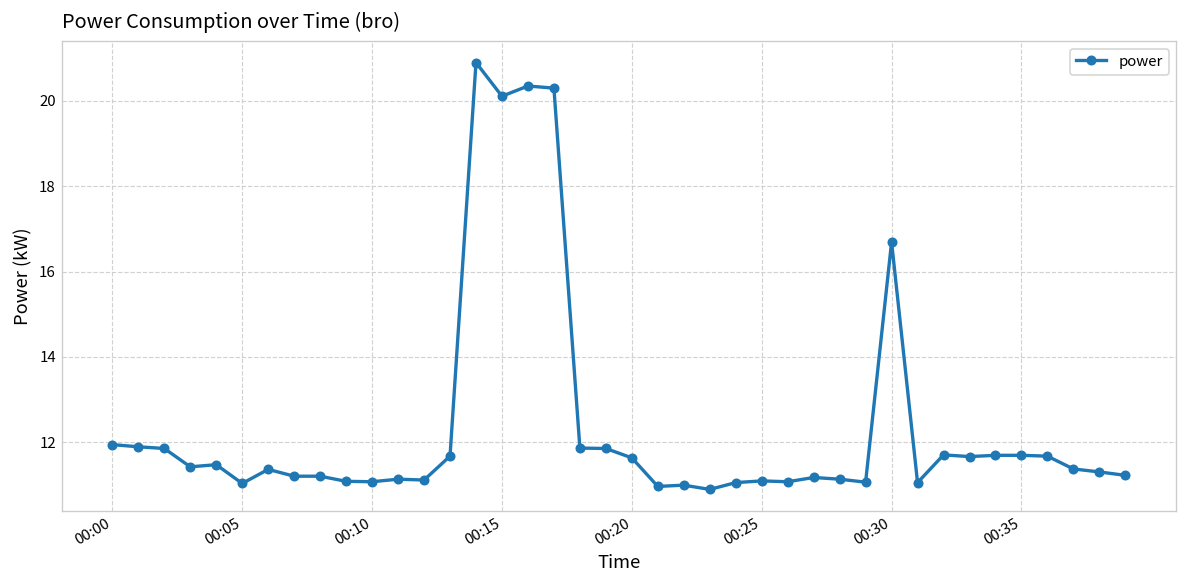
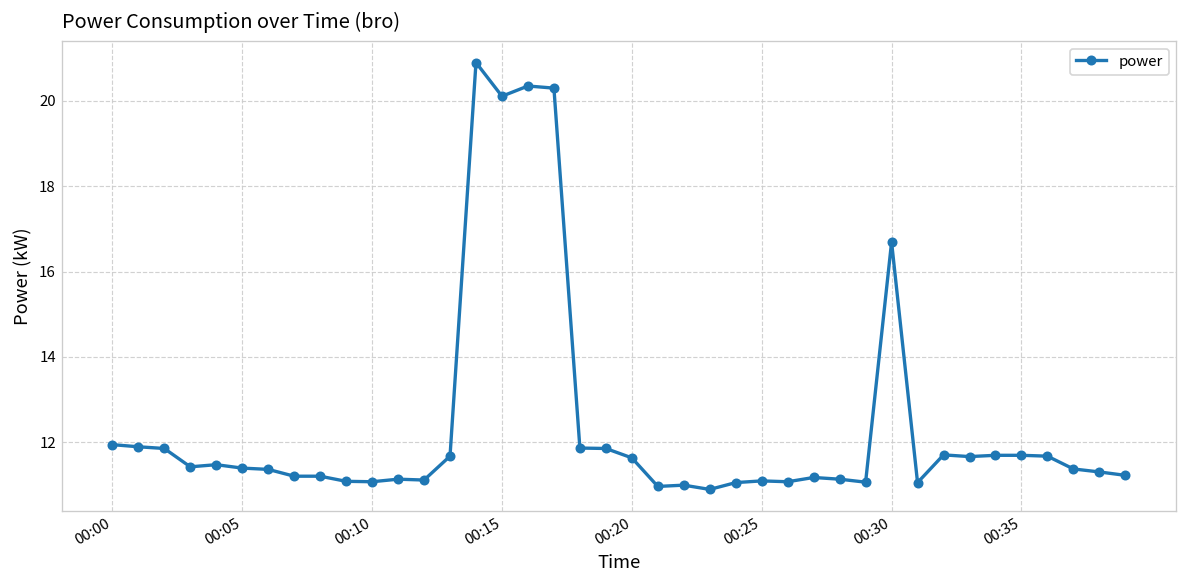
00:05: 11.0 -> 11.4
